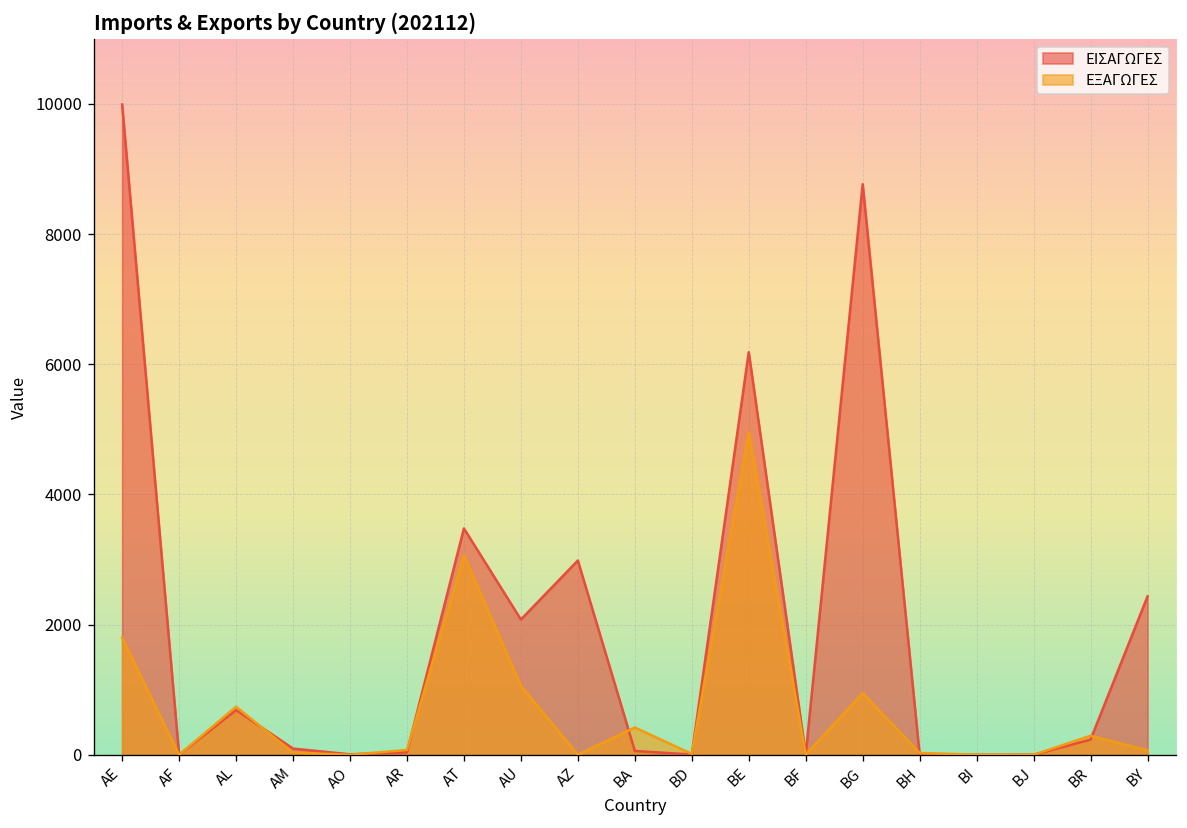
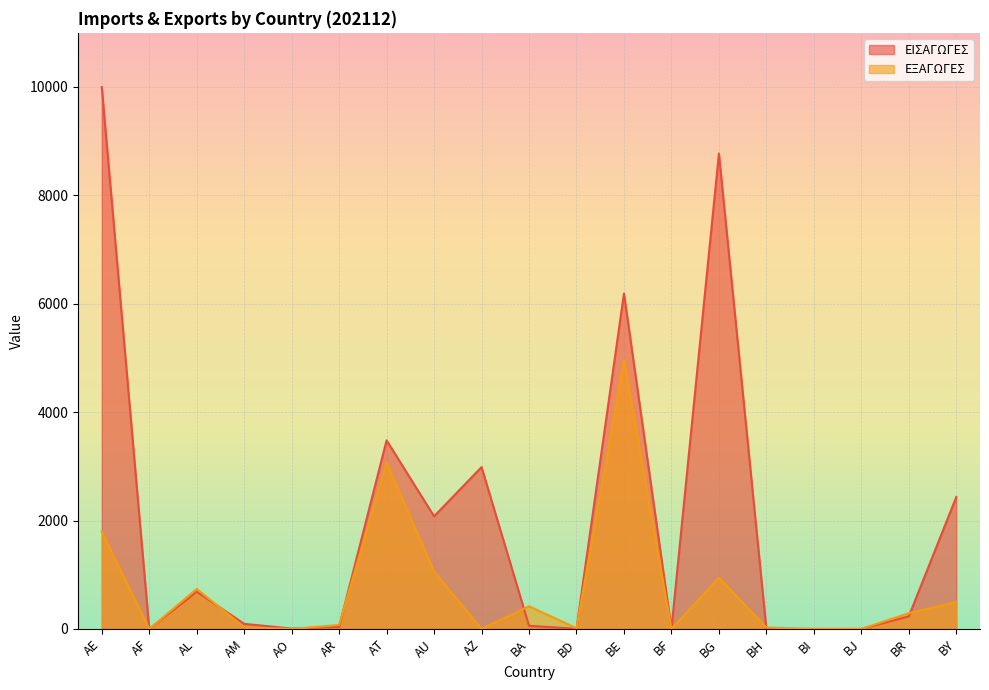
ΕΞΑΓΩΓΕΣ, BY: 100 -> 500
